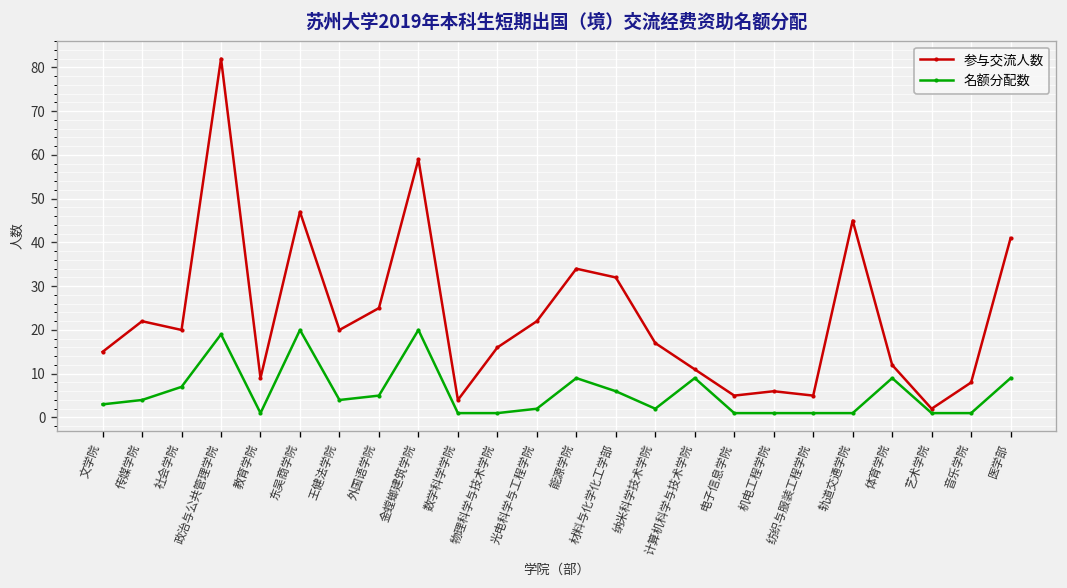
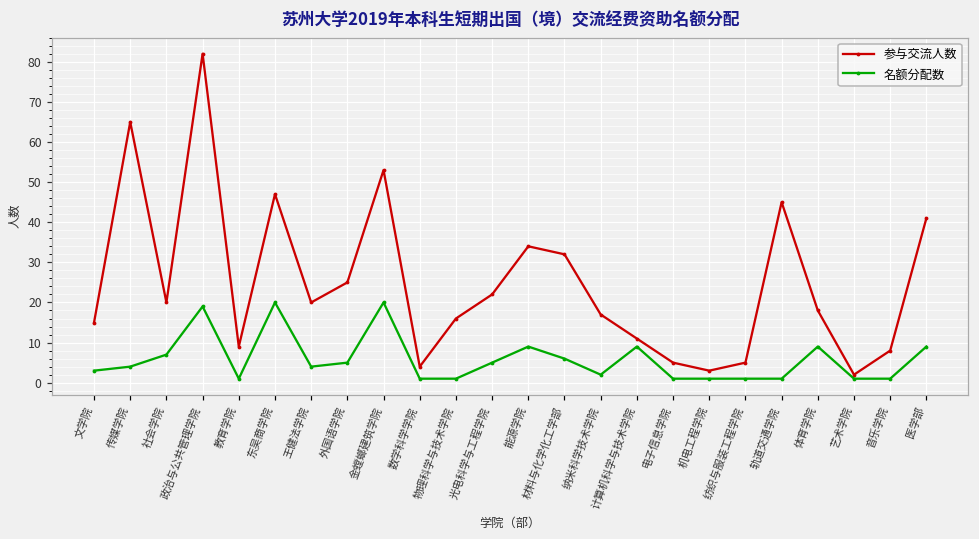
参与交流人数, 传媒学院: 22 -> 65
参与交流人数, 金螳螂建筑学院: 59 -> 53
名额分配数, 光电科学与工程学院: 2 -> 5
参与交流人数, 机电工程学院: 6 -> 3
参与交流人数, 体育学院: 12 -> 18
